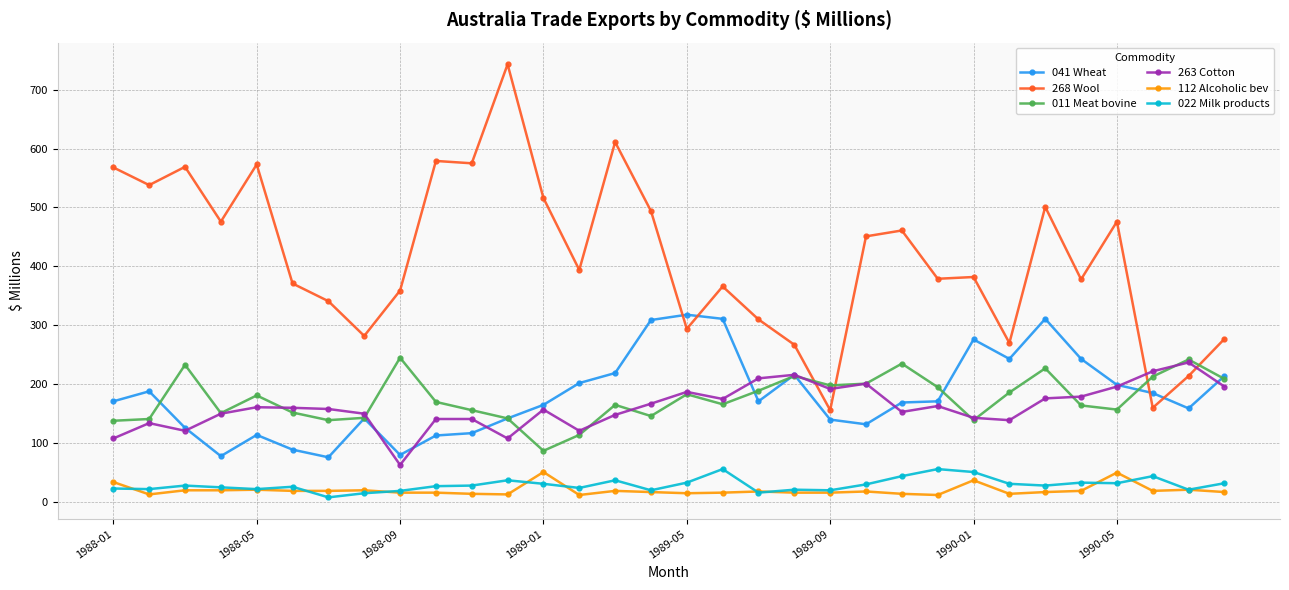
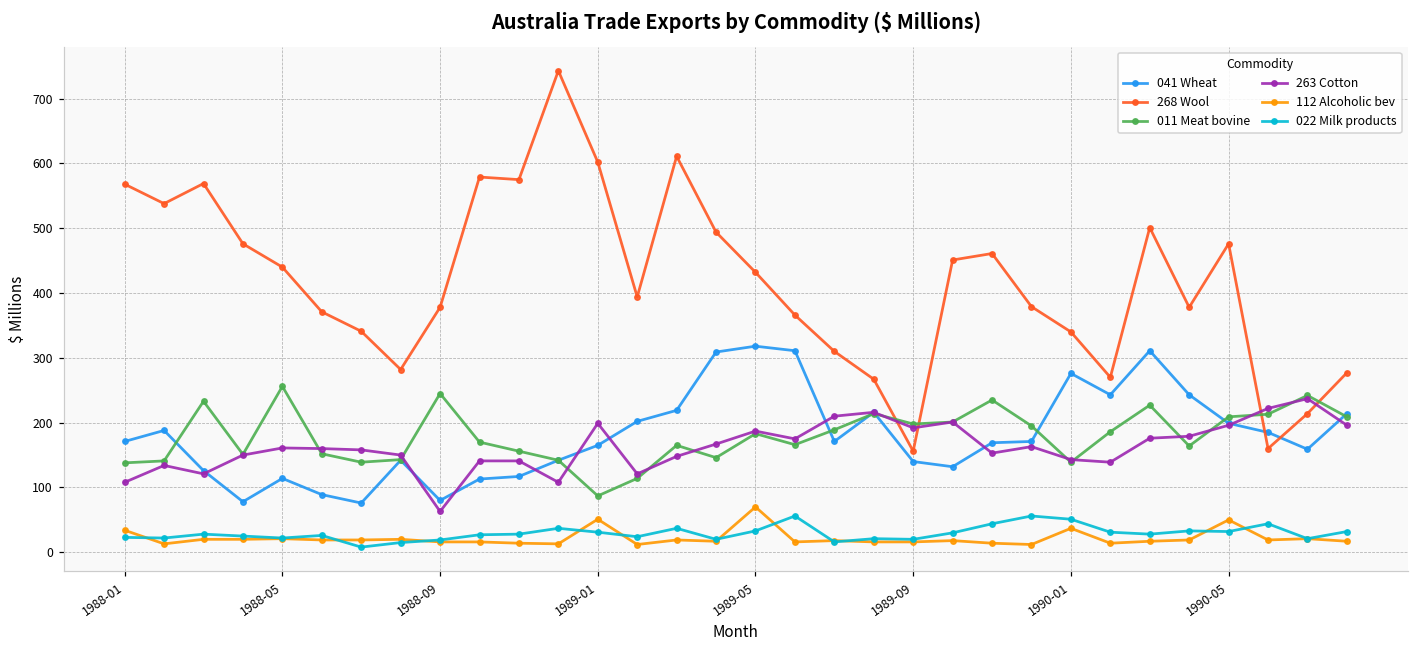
268 Wool, 1988-05: 570 -> 440
011 Meat bovine, 1988-05: 180 -> 260
268 Wool, 1988-09: 360 -> 380
268 Wool, 1989-01: 520 -> 600
263 Cotton, 1989-01: 160 -> 200
268 Wool, 1989-05: 290 -> 430
112 Alcoholic bev, 1989-05: 20 -> 70
268 Wool, 1990-01: 380 -> 340
011 Meat bovine, 1990-05: 160 -> 210
